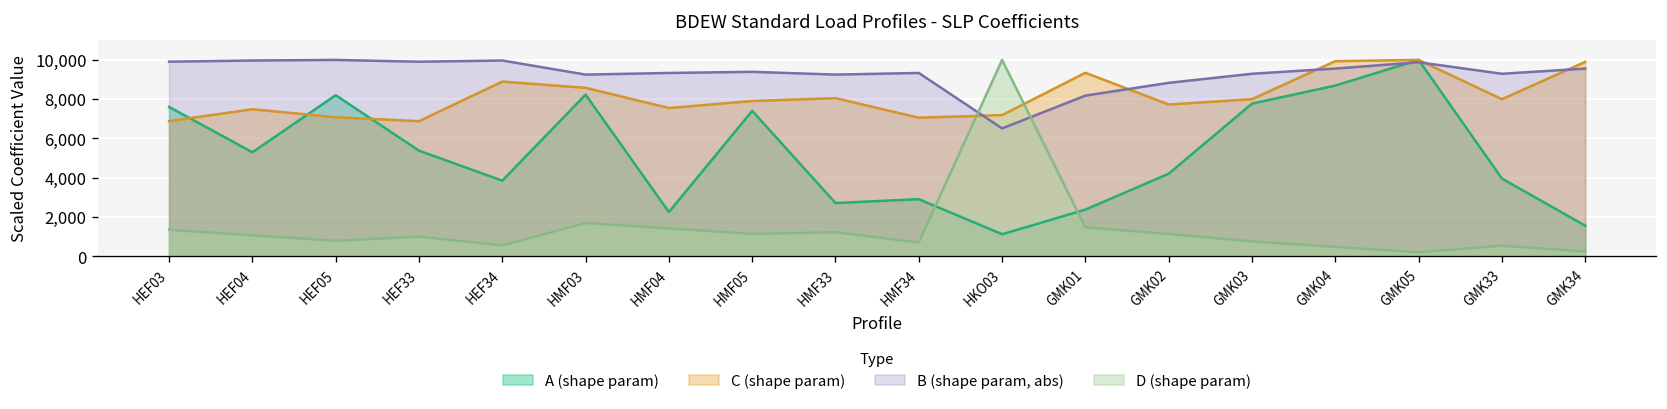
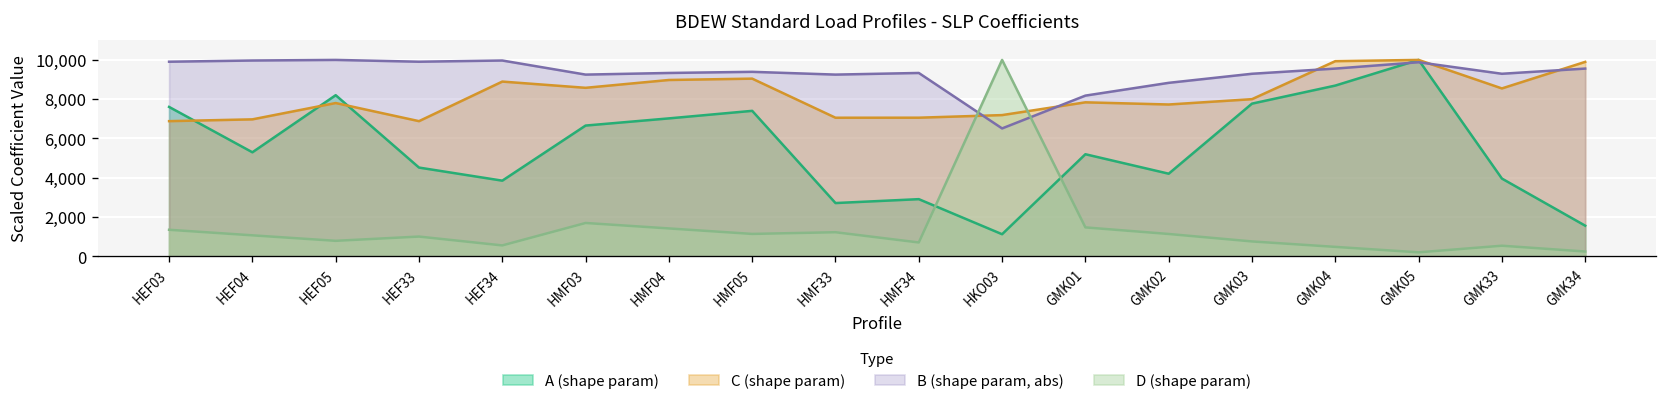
C (shape param), HEF04: 7,500 -> 7,000
C (shape param), HEF05: 7,100 -> 7,800
A (shape param), HEF33: 5,400 -> 4,500
A (shape param), HMF03: 8,200 -> 6,700
A (shape param), HMF04: 2,300 -> 7,000
C (shape param), HMF04: 7,600 -> 9,000
C (shape param), HMF05: 7,900 -> 9,000
C (shape param), HMF33: 8,100 -> 7,100
A (shape param), GMK01: 2,400 -> 5,200
C (shape param), GMK01: 9,300 -> 7,800
C (shape param), GMK33: 8,000 -> 8,500
